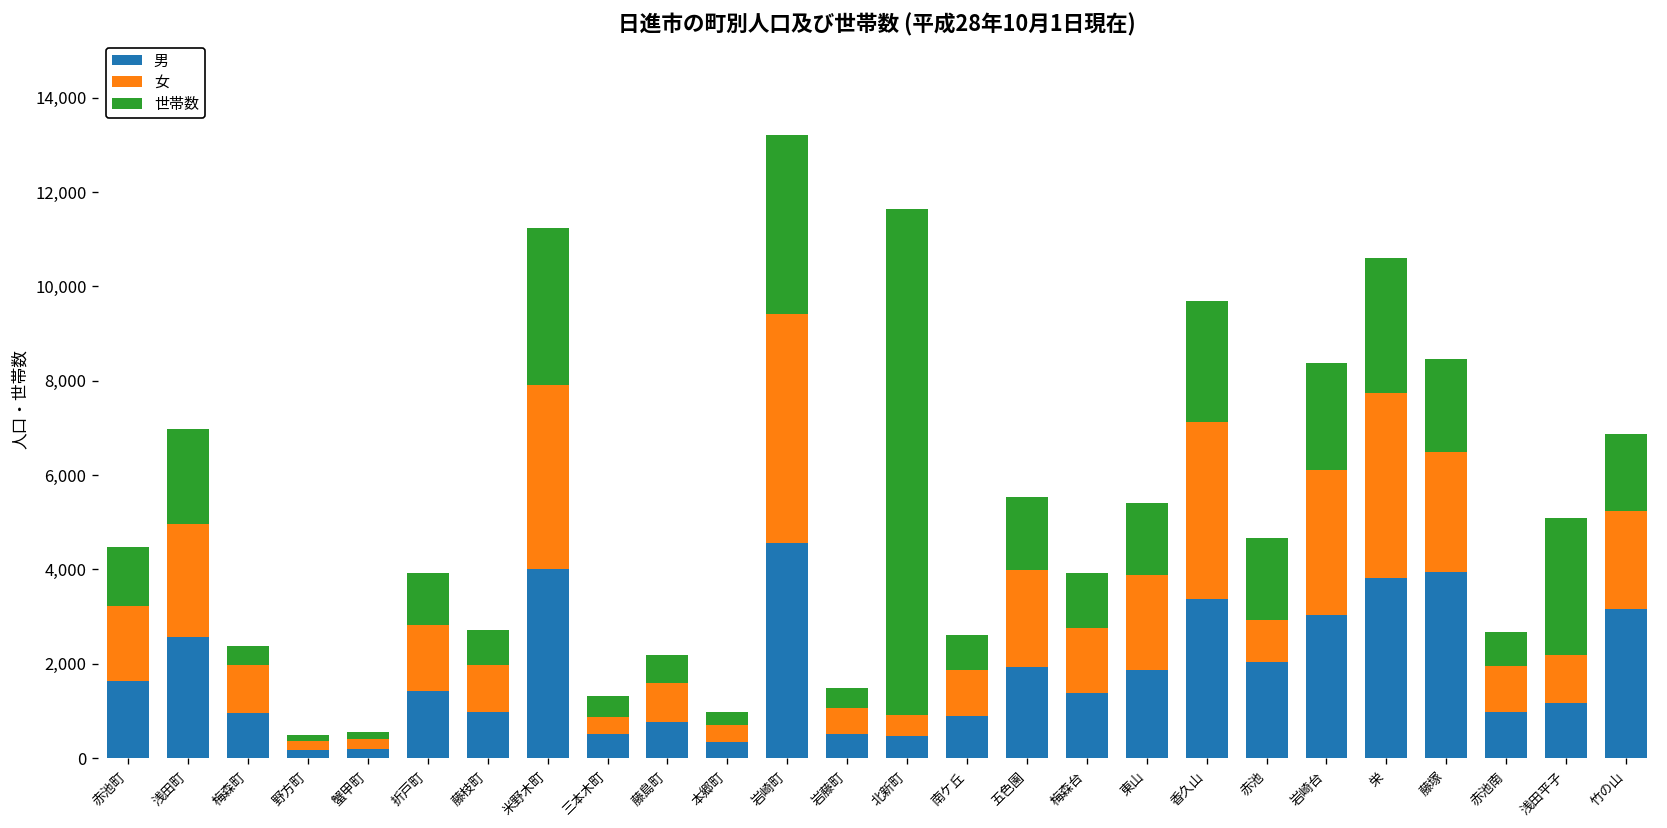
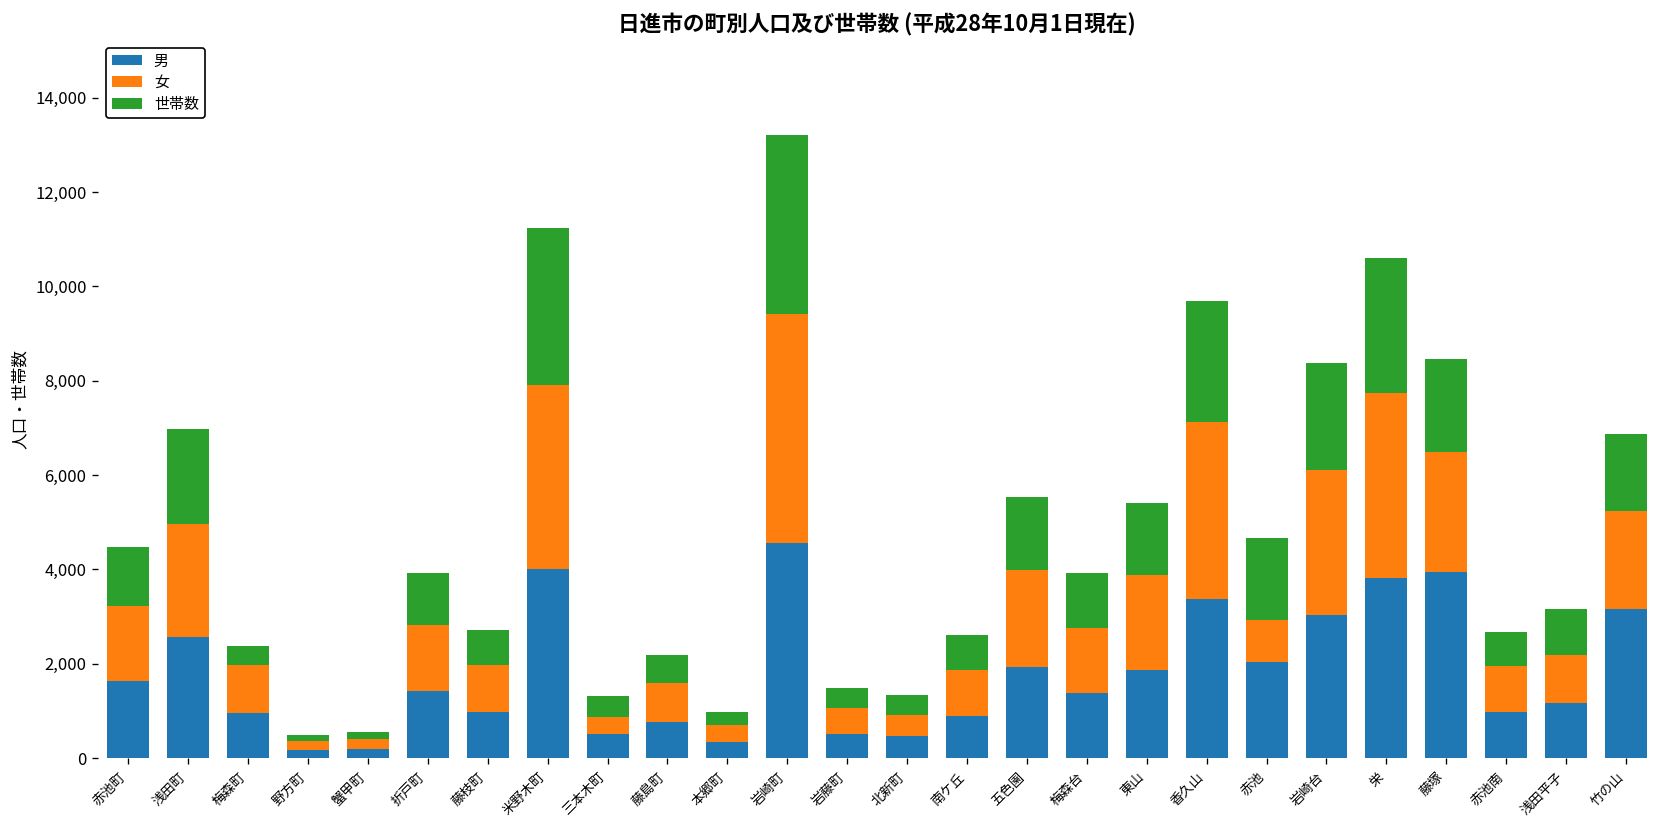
世帯数, 北新町: 10,700 -> 400
世帯数, 浅田平子: 2,900 -> 1,000
